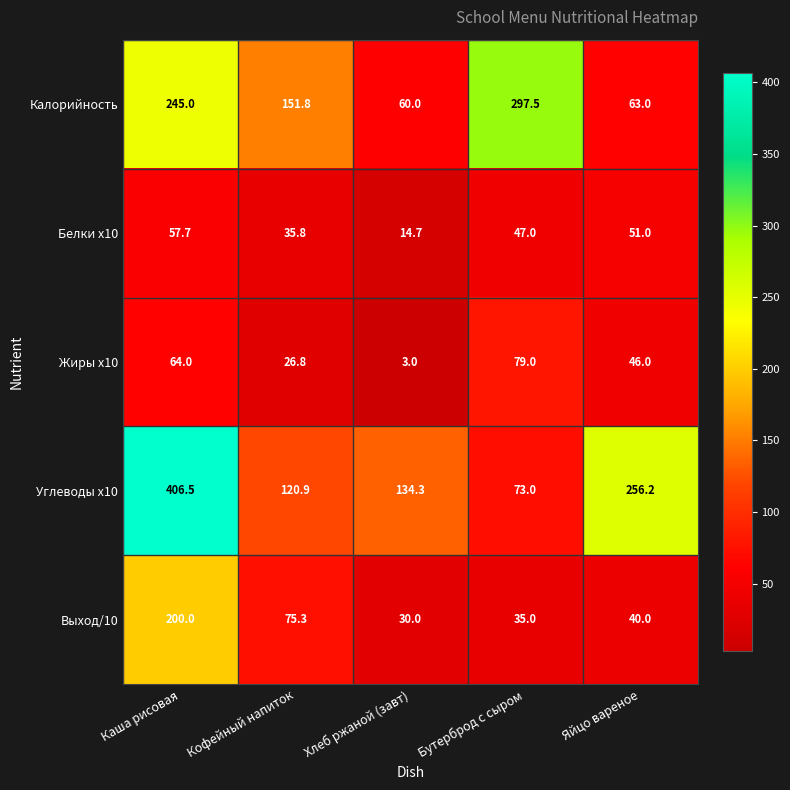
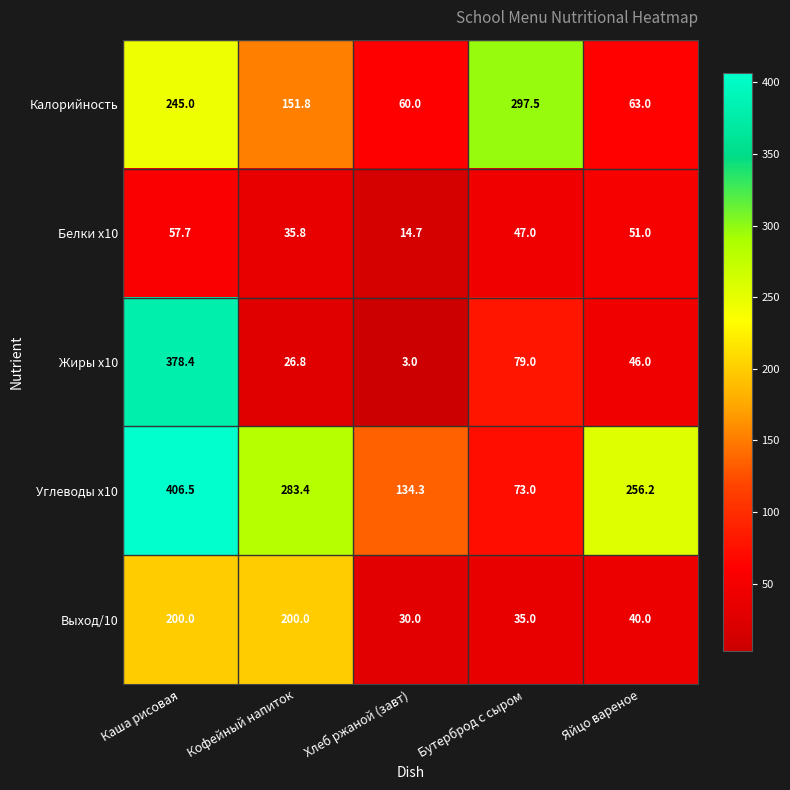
Жиры x10, Каша рисовая: 64.0 -> 378.4
Углеводы x10, Кофейный напиток: 120.9 -> 283.4
Выход/10, Кофейный напиток: 75.3 -> 200.0
